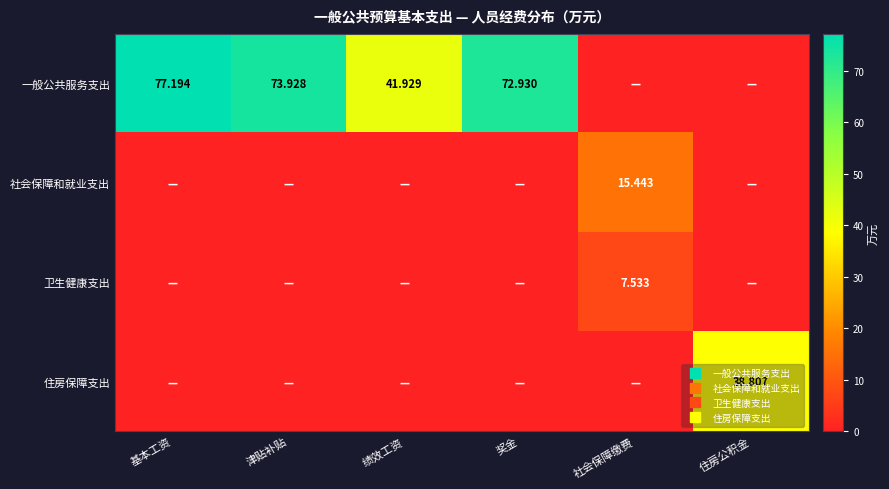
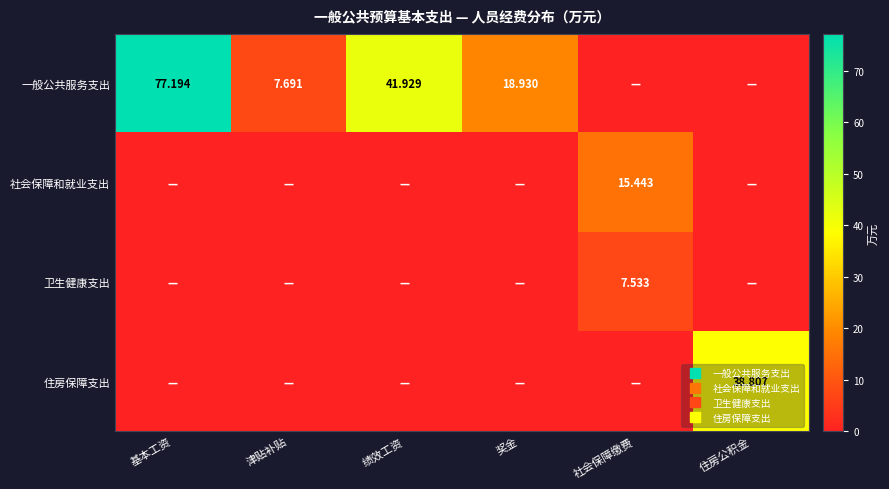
一般公共服务支出, 津贴补贴: 73.928 -> 7.691
一般公共服务支出, 奖金: 72.930 -> 18.930
